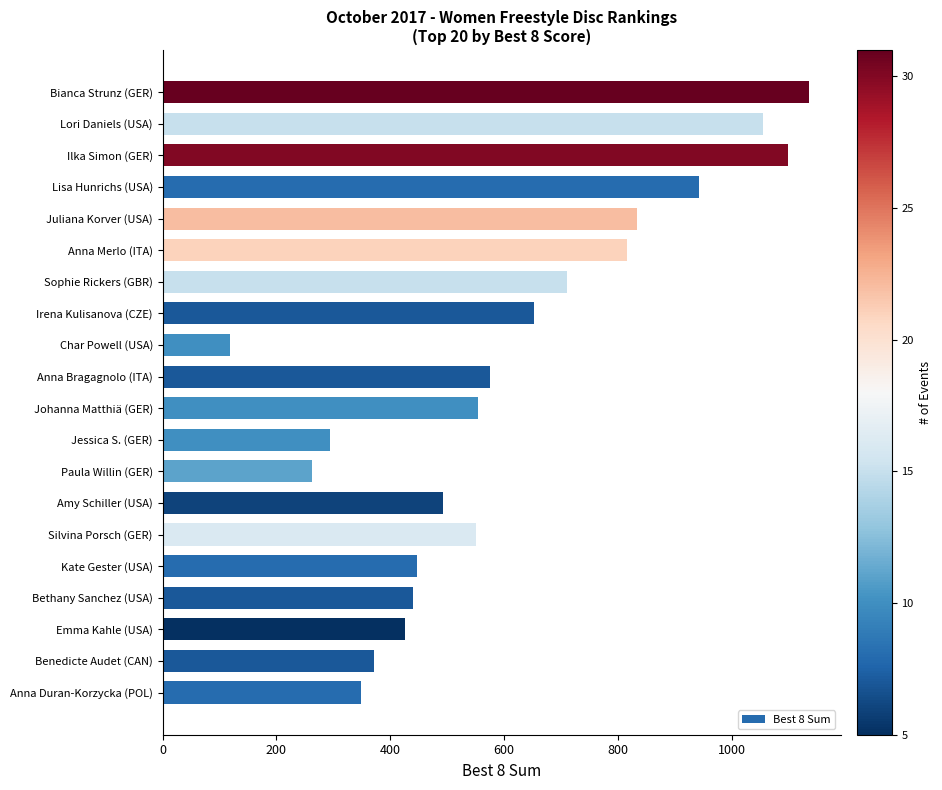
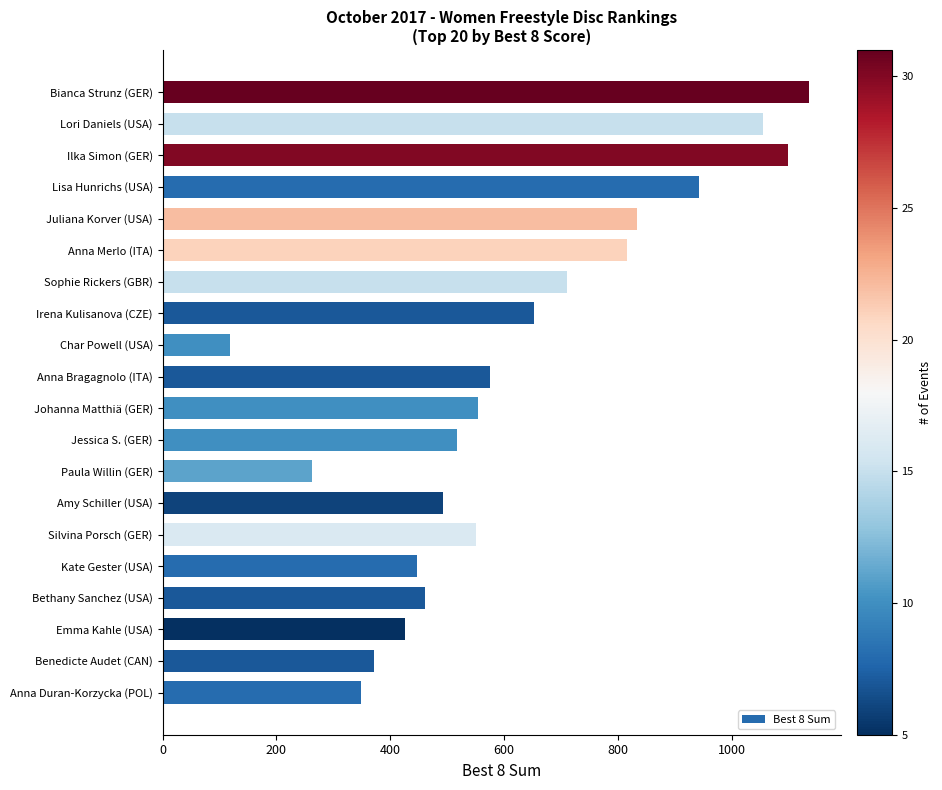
Jessica S. (GER): 290 -> 520
Bethany Sanchez (USA): 440 -> 460
